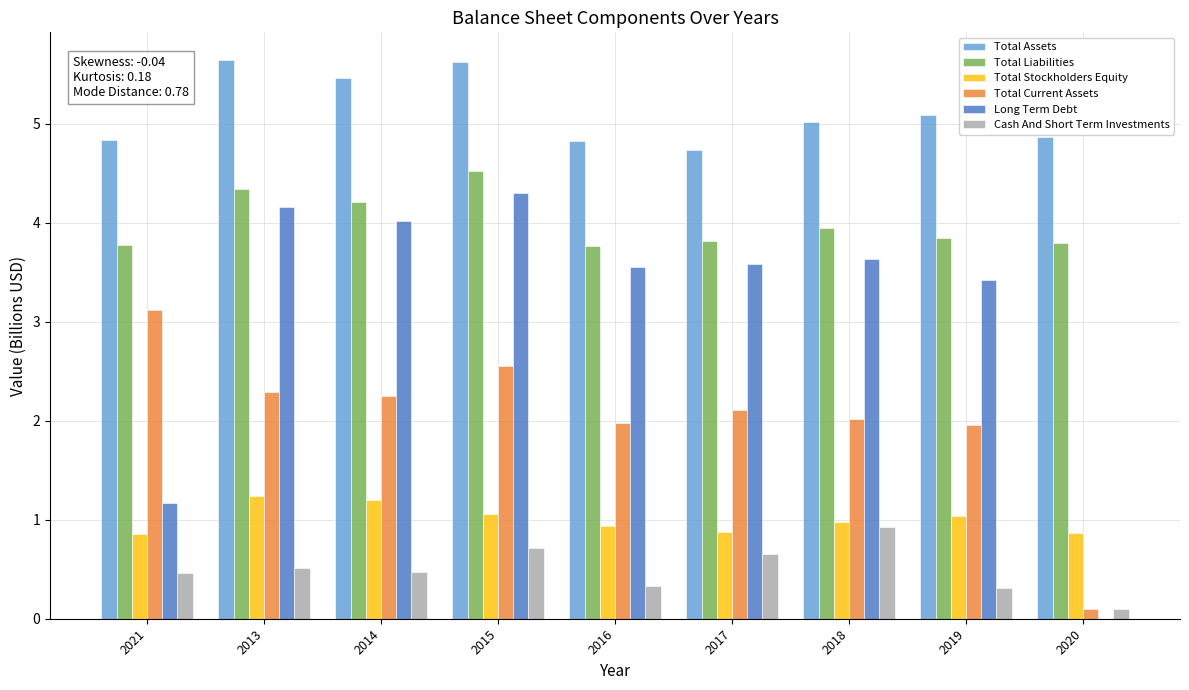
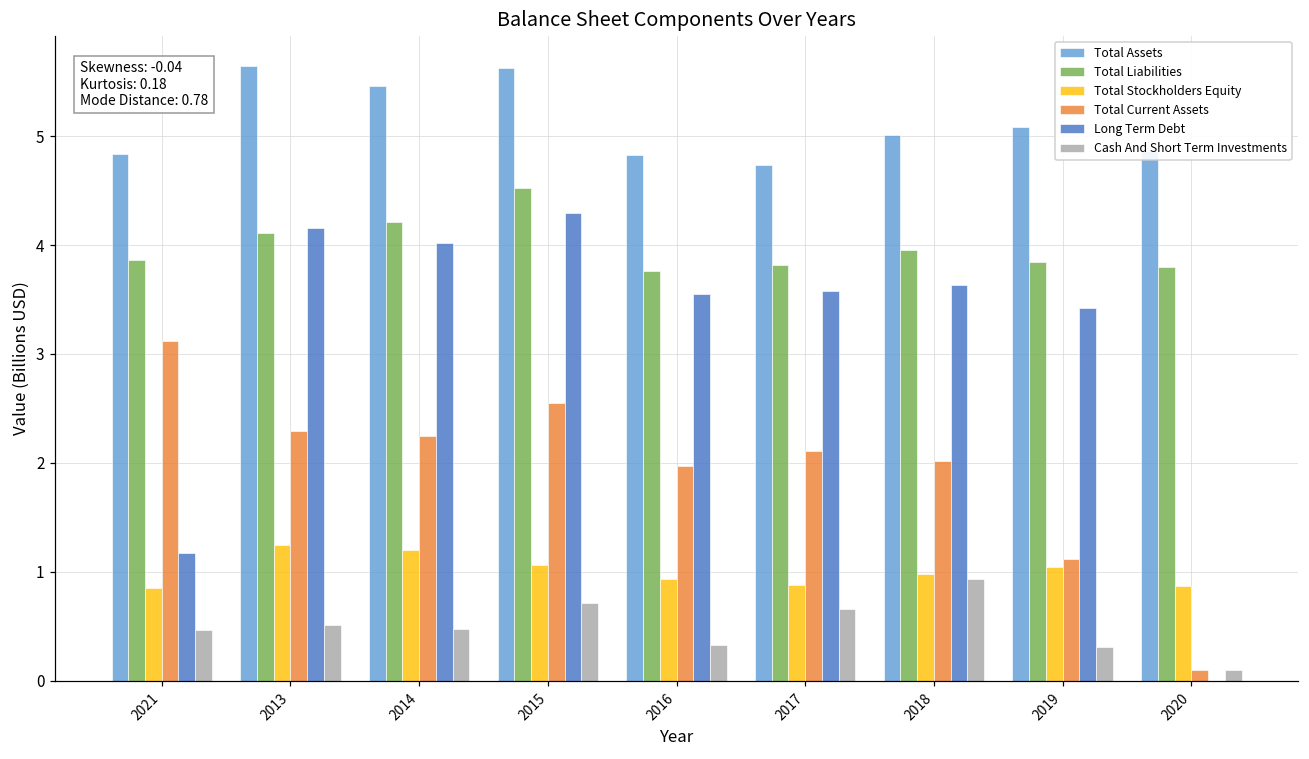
Total Liabilities, 2021: 3.8 -> 3.9
Total Liabilities, 2013: 4.3 -> 4.1
Total Current Assets, 2019: 2.0 -> 1.1
